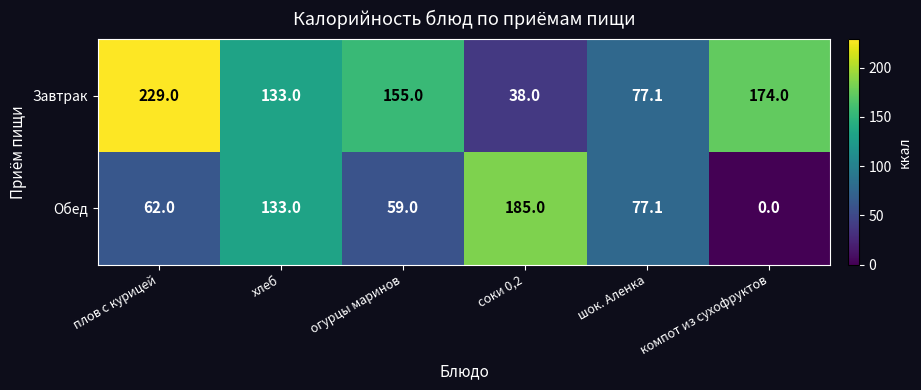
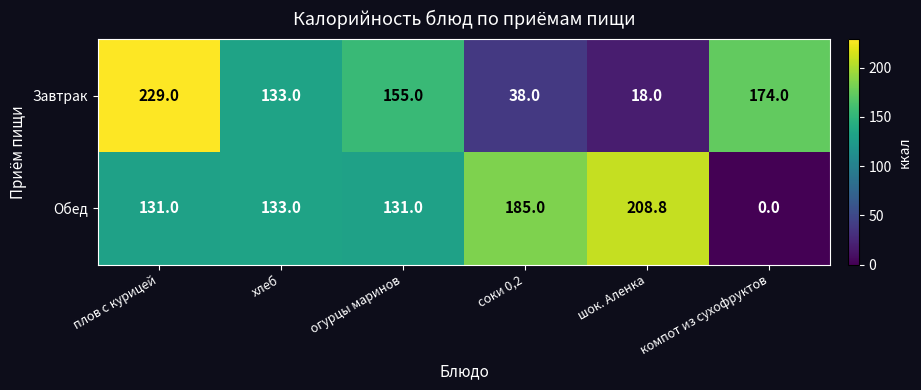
Завтрак, шок. Аленка: 77.1 -> 18.0
Обед, плов с курицей: 62.0 -> 131.0
Обед, огурцы маринов: 59.0 -> 131.0
Обед, шок. Аленка: 77.1 -> 208.8
